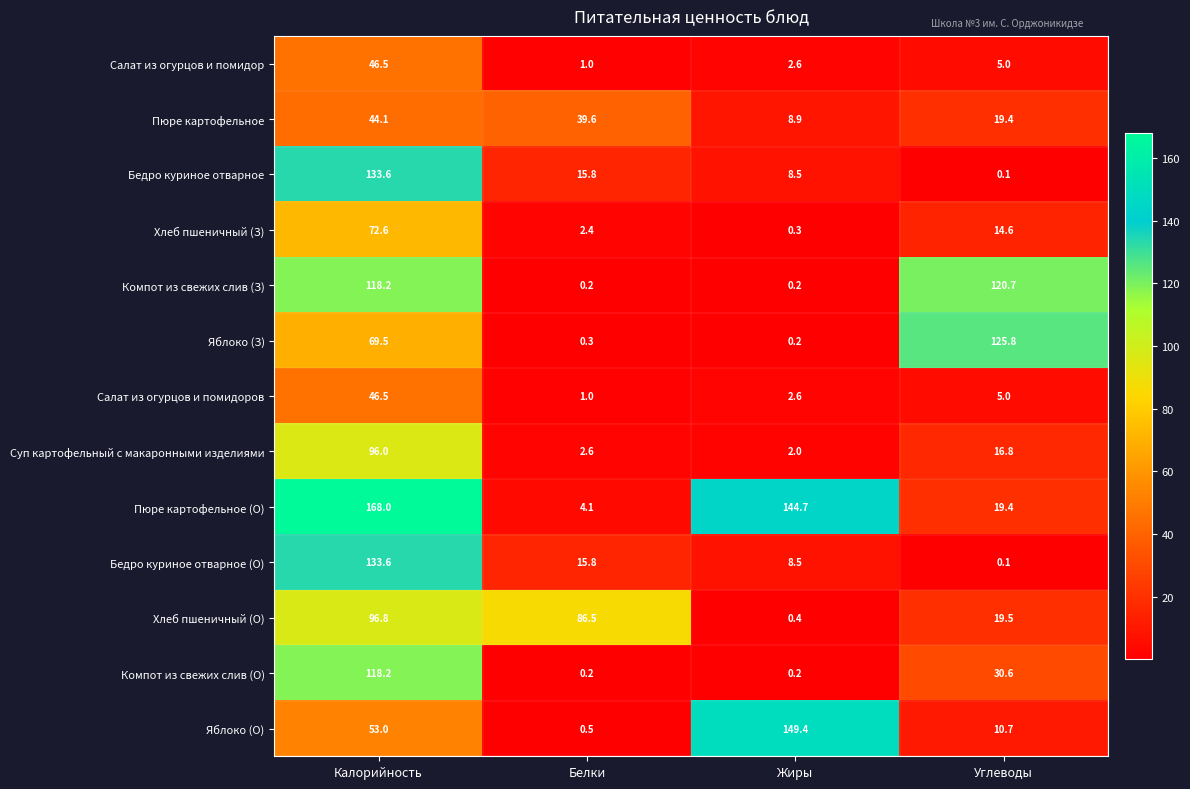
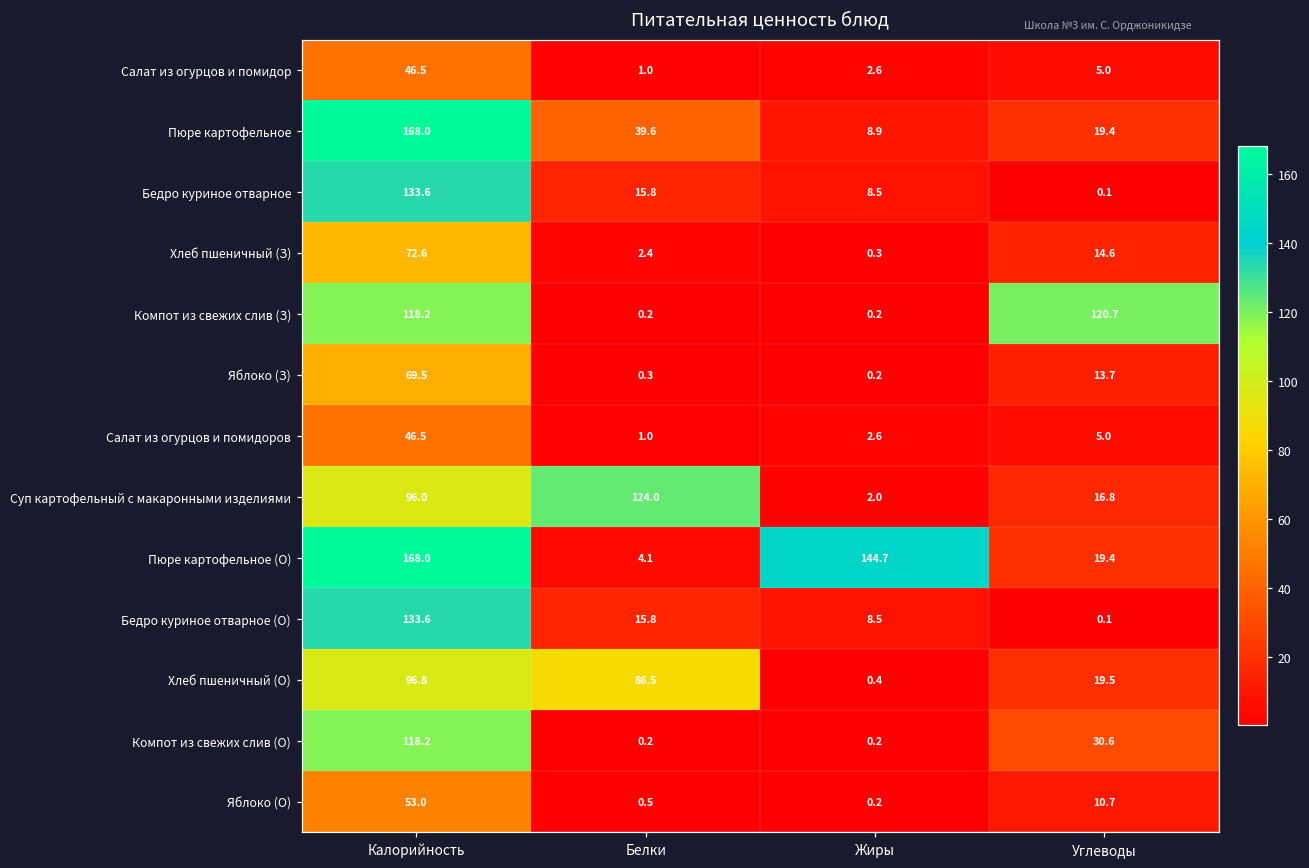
Пюре картофельное, Калорийность: 44.1 -> 168.0
Яблоко (З), Углеводы: 125.8 -> 13.7
Суп картофельный с макаронными изделиями, Белки: 2.6 -> 124.0
Яблоко (О), Жиры: 149.4 -> 0.2
